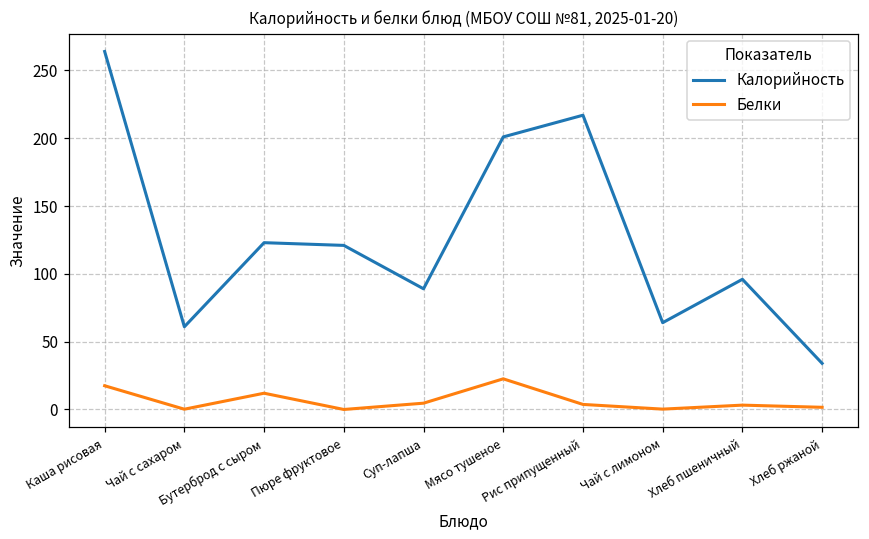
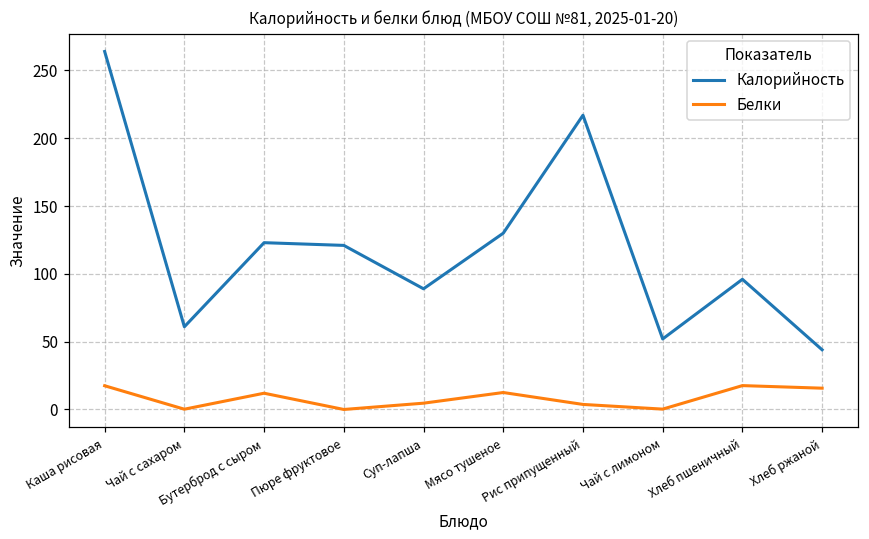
Калорийность, Мясо тушеное: 201 -> 130
Белки, Мясо тушеное: 23 -> 13
Калорийность, Чай с лимоном: 64 -> 52
Белки, Хлеб пшеничный: 3 -> 18
Калорийность, Хлеб ржаной: 34 -> 44
Белки, Хлеб ржаной: 2 -> 16
